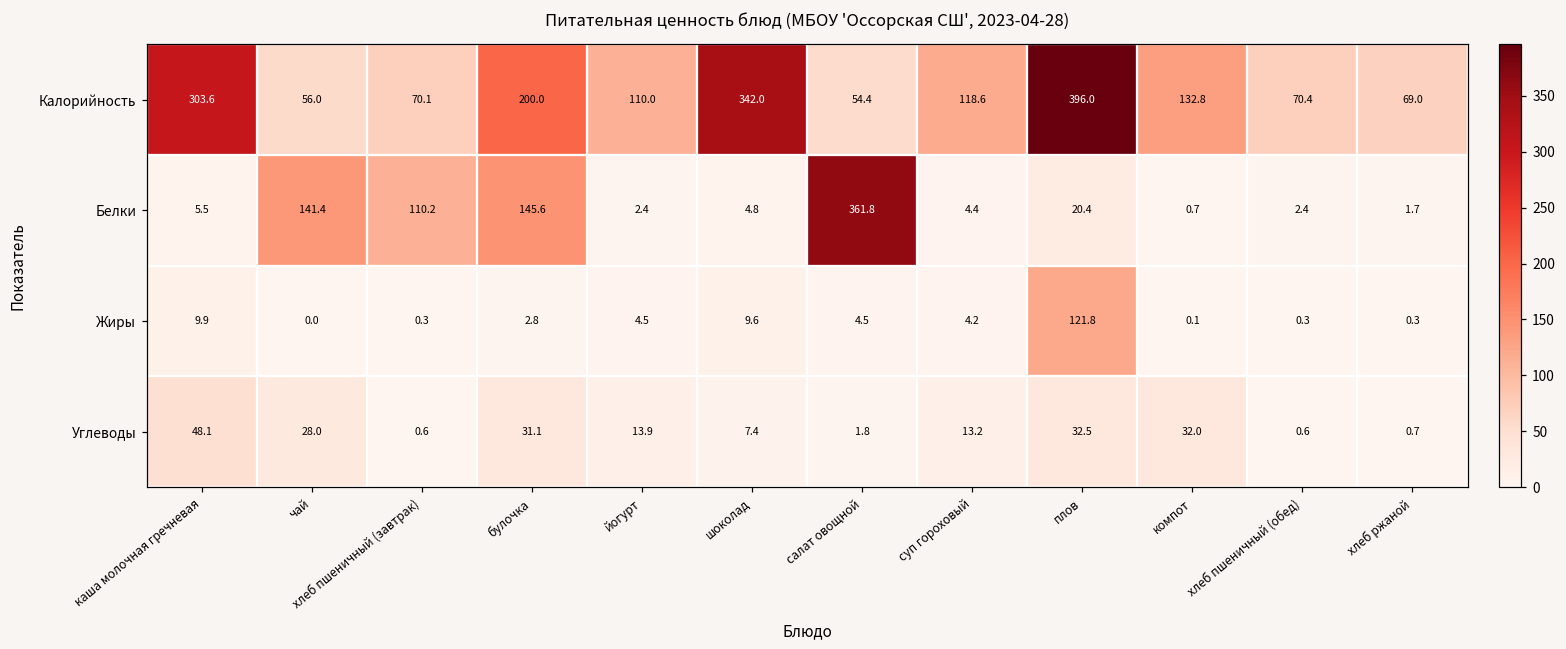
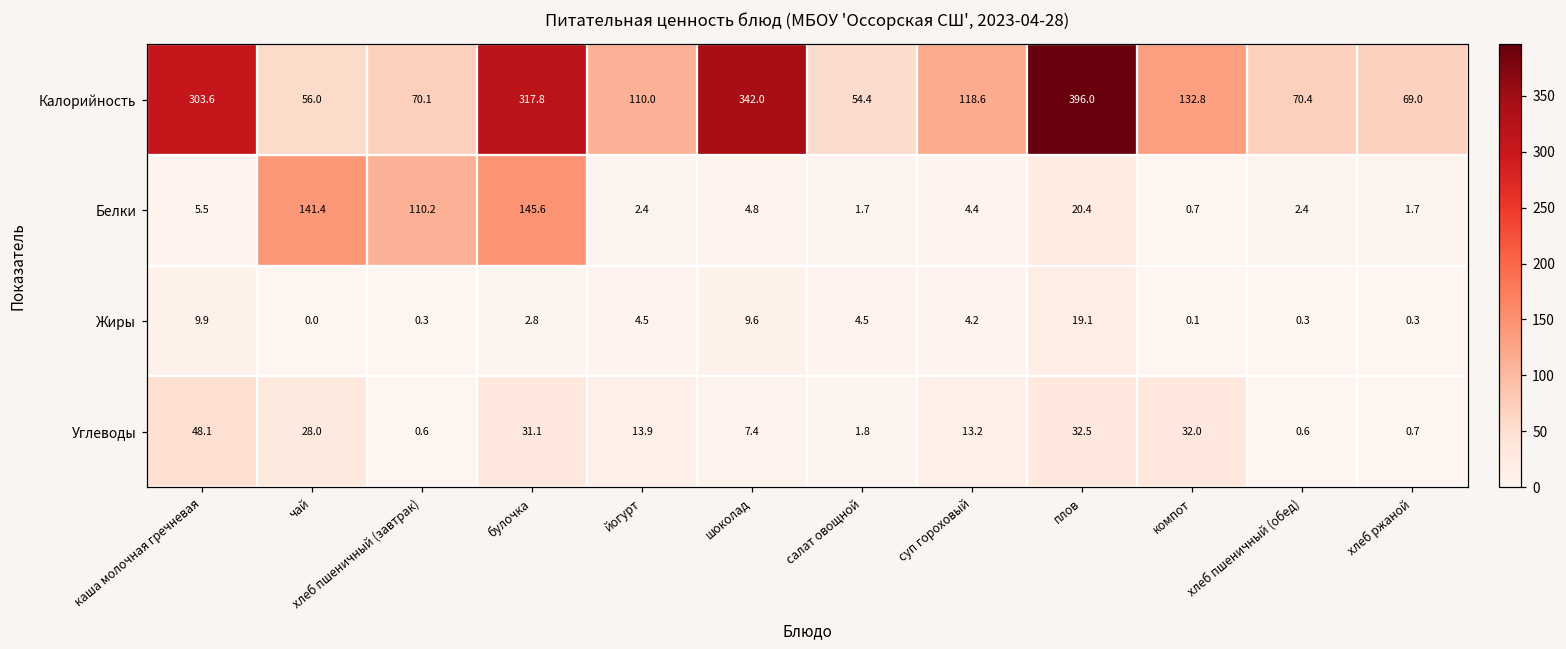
Калорийность, булочка: 200.0 -> 317.8
Белки, салат овощной: 361.8 -> 1.7
Жиры, плов: 121.8 -> 19.1
